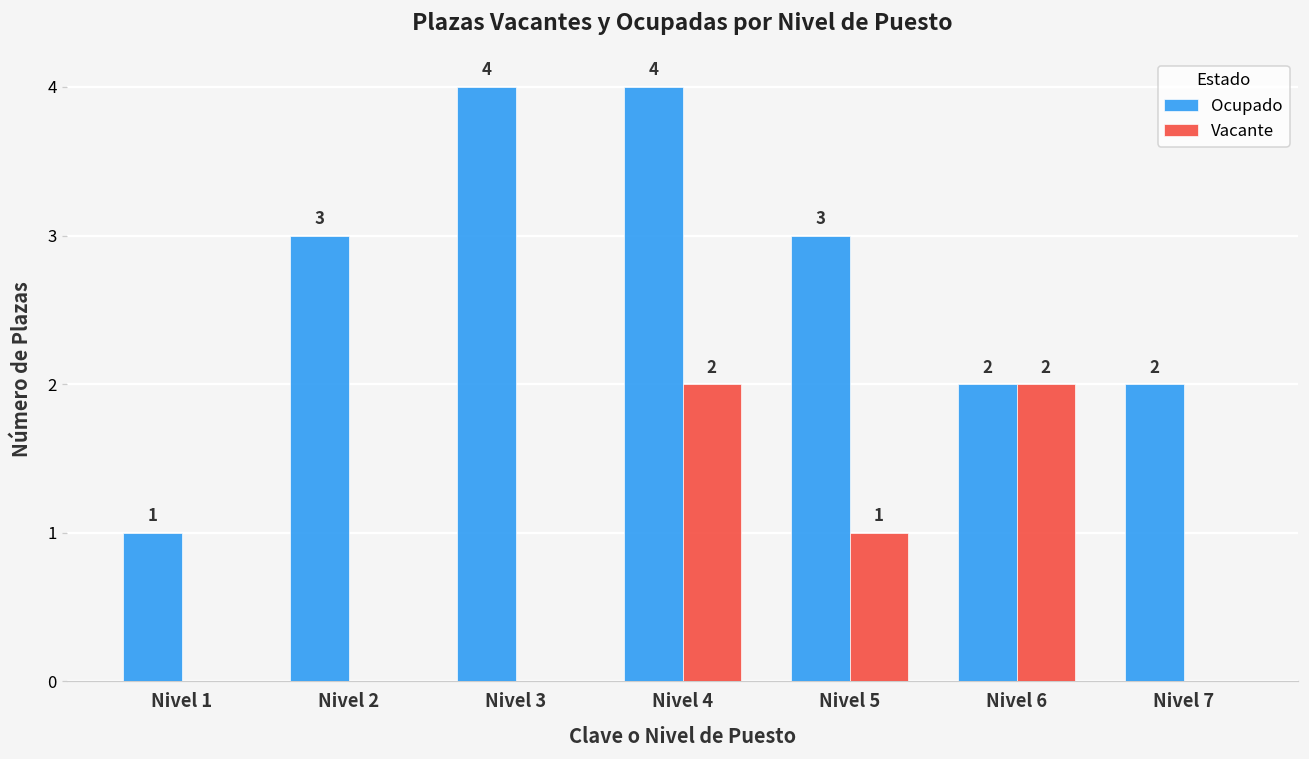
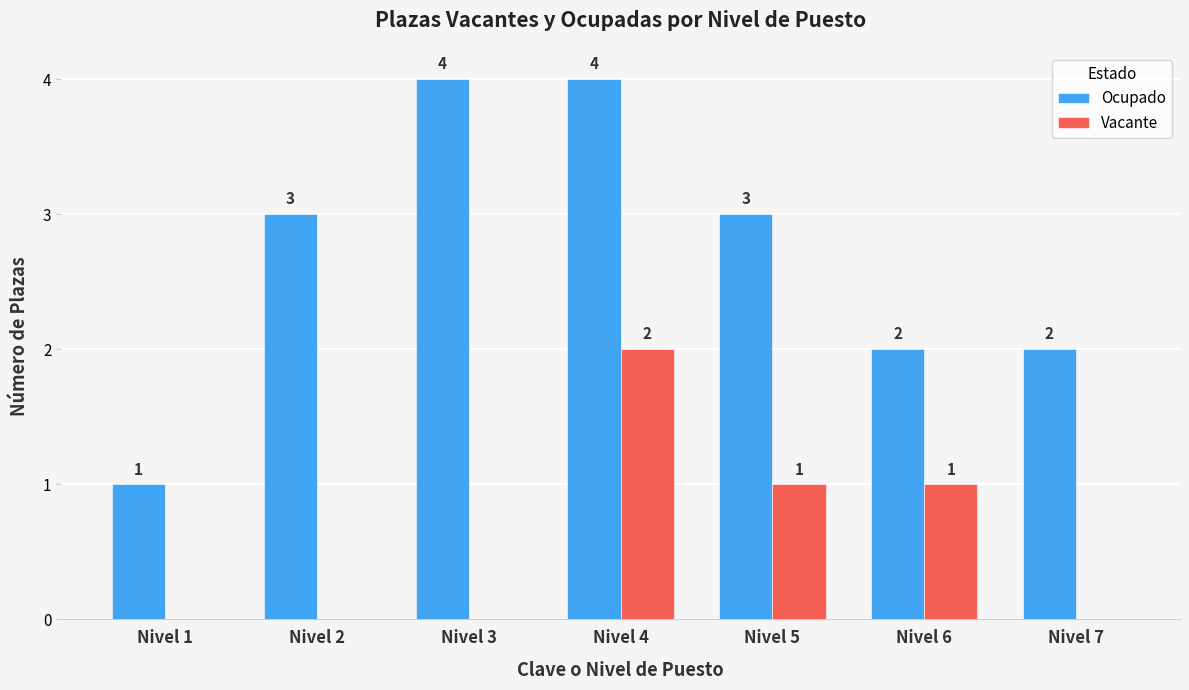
Vacante, Nivel 6: 2 -> 1
